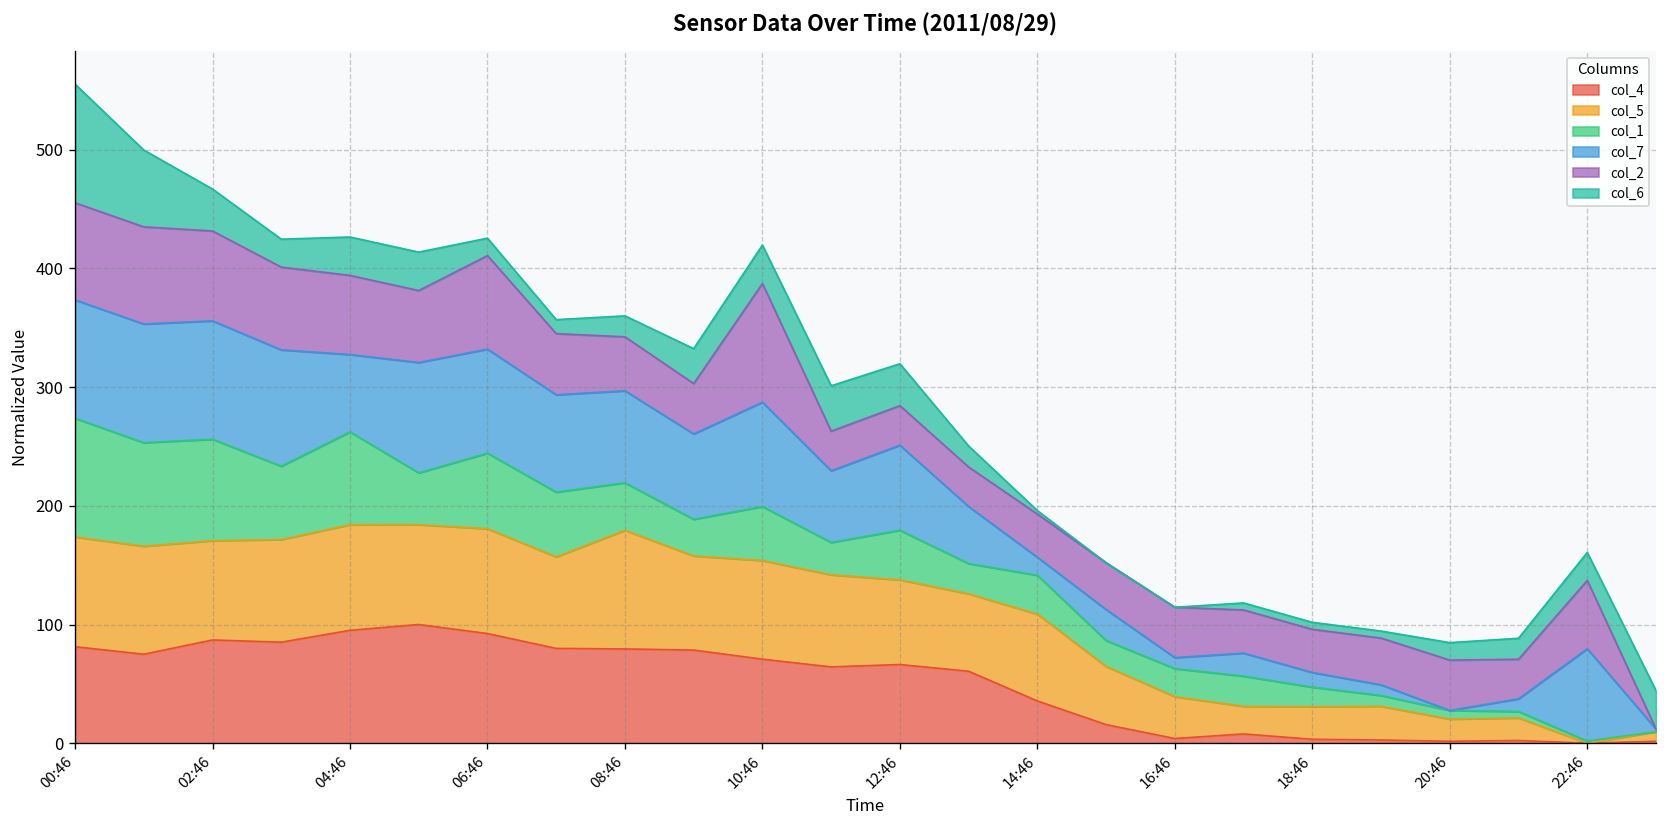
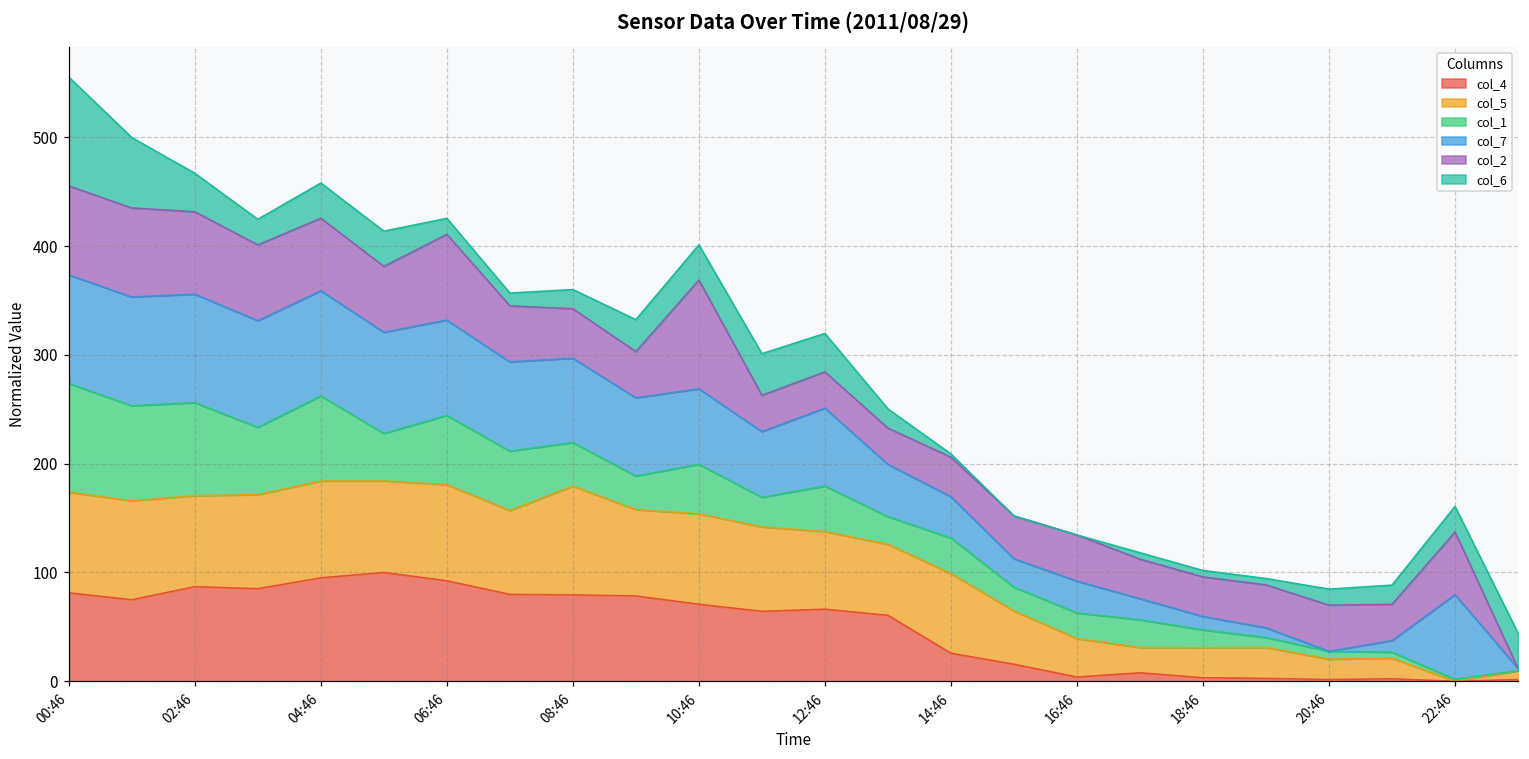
col_7, 04:46: 70 -> 100
col_7, 10:46: 90 -> 70
col_4, 14:46: 40 -> 30
col_7, 14:46: 20 -> 40
col_7, 16:46: 10 -> 30
